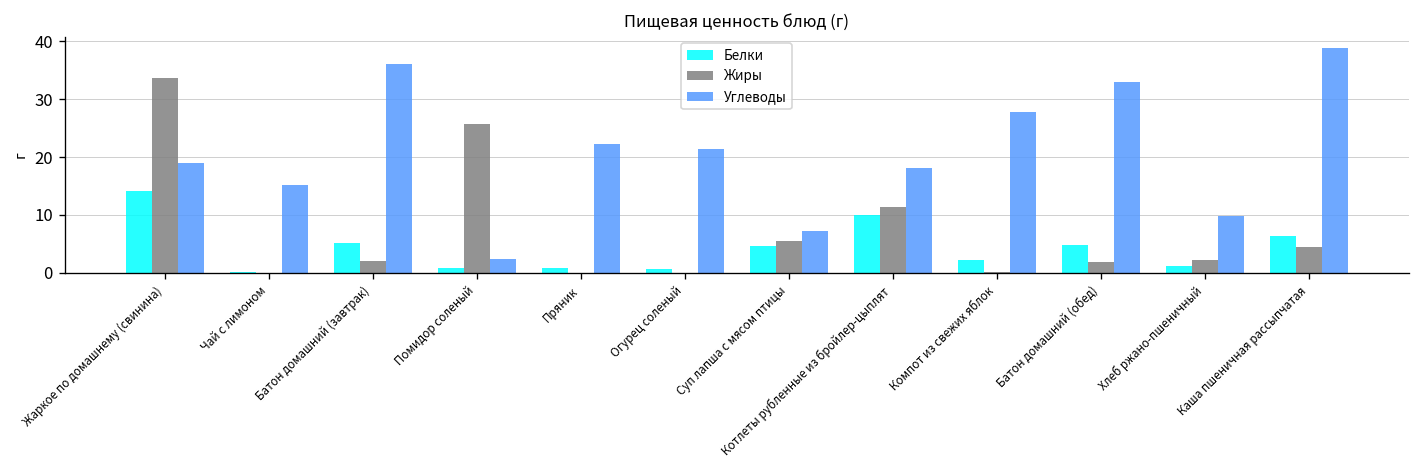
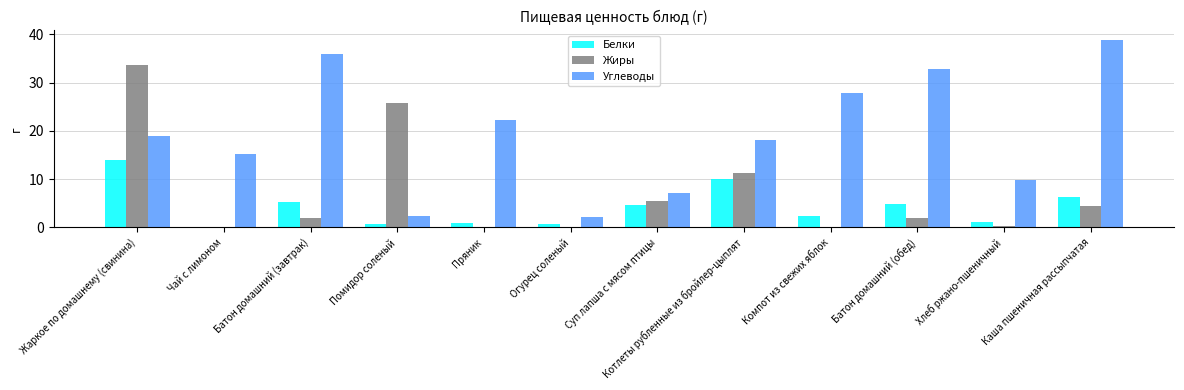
Углеводы, Огурец соленый: 21 -> 2
Жиры, Хлеб ржано-пшеничный: 2 -> 0
